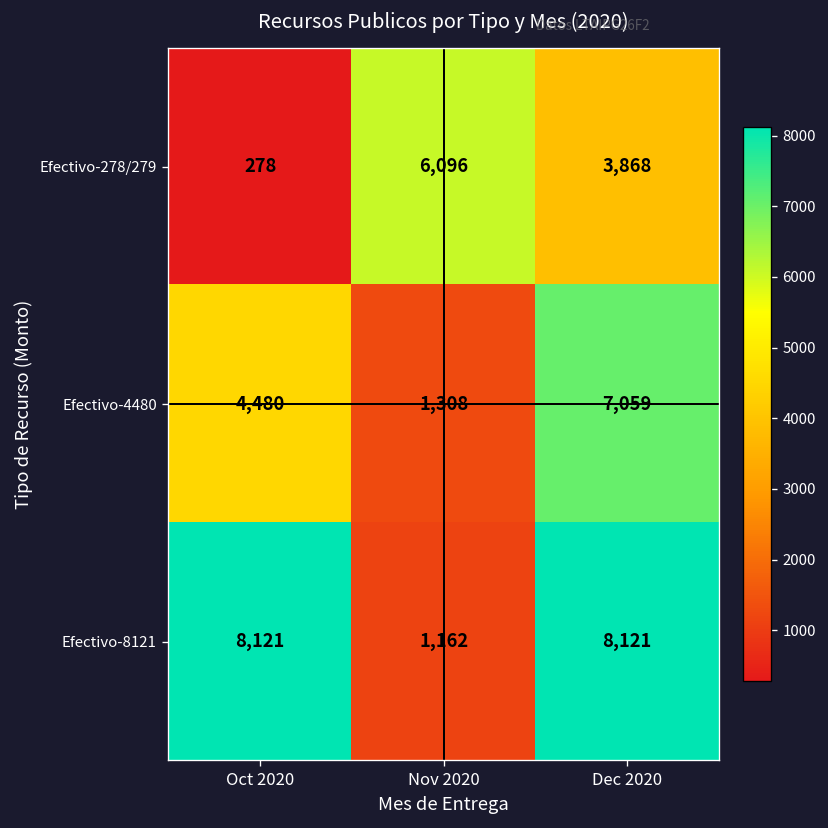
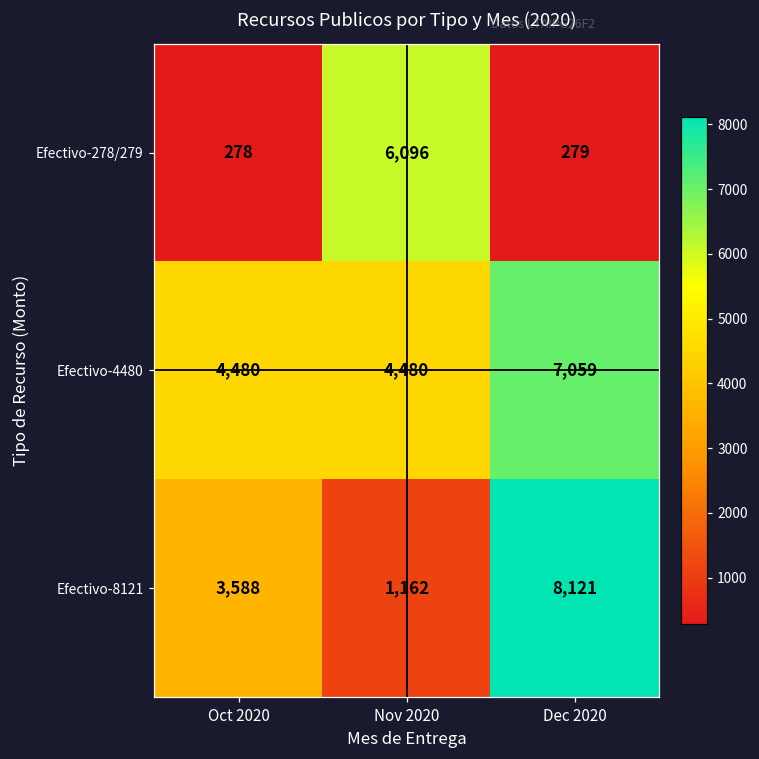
Efectivo-278/279, Dec 2020: 3,868 -> 279
Efectivo-4480, Nov 2020: 1,308 -> 4,480
Efectivo-8121, Oct 2020: 8,121 -> 3,588
